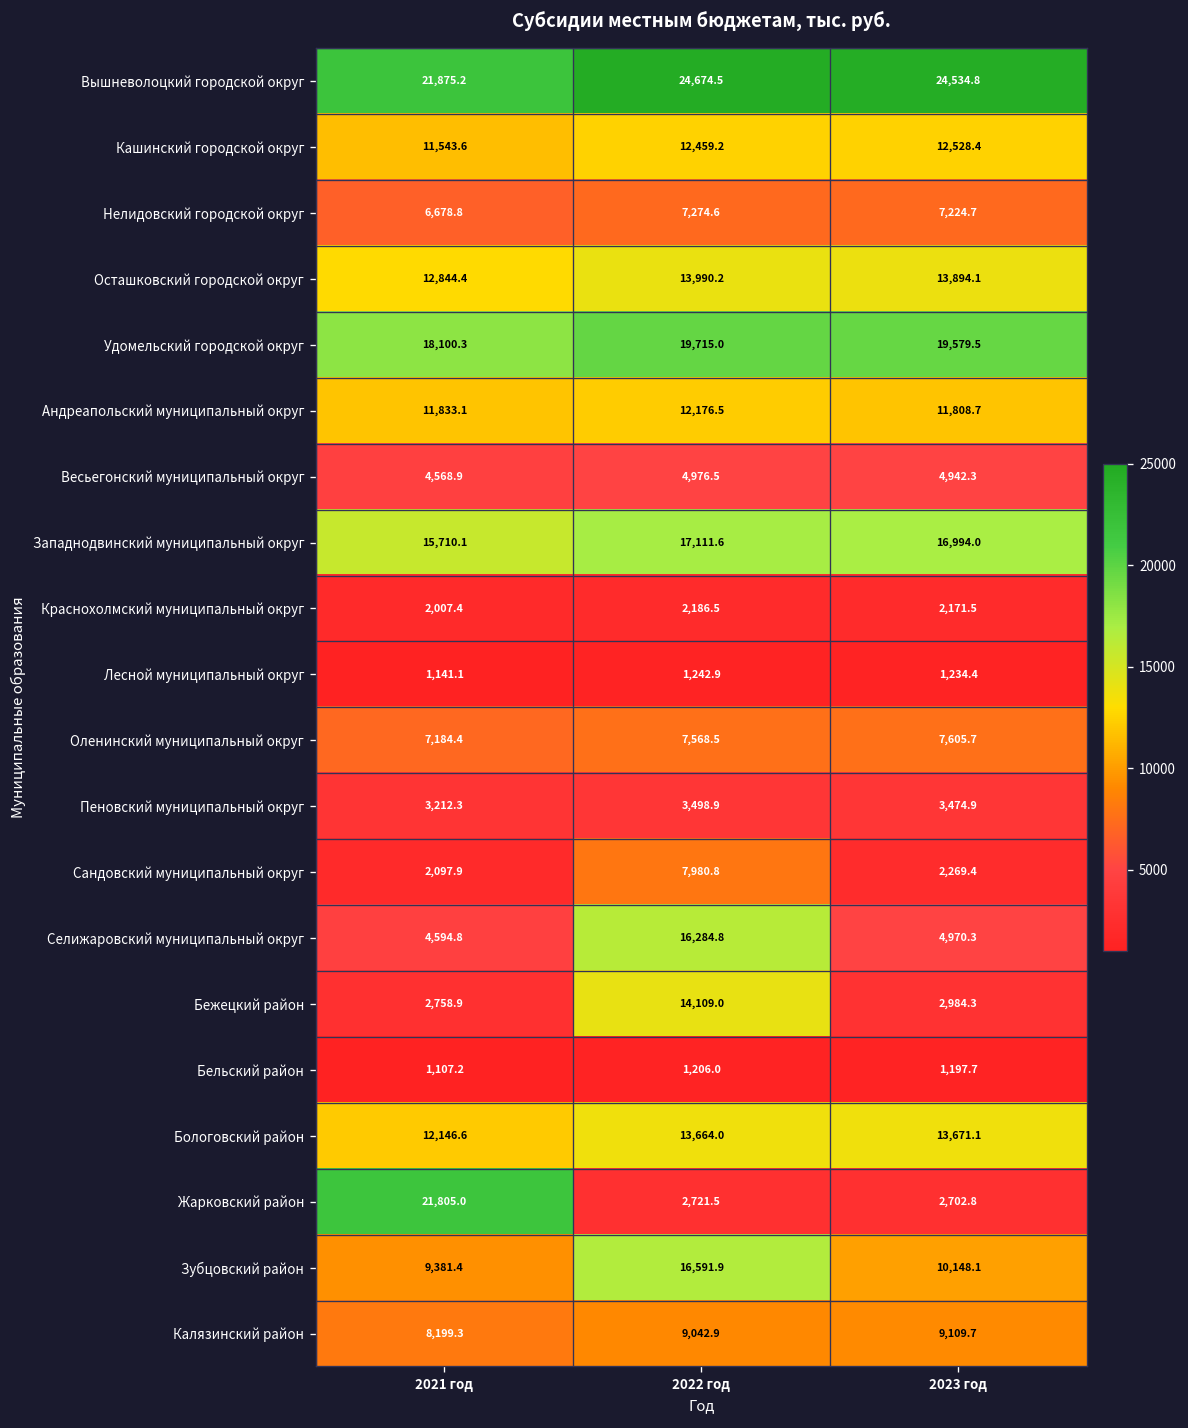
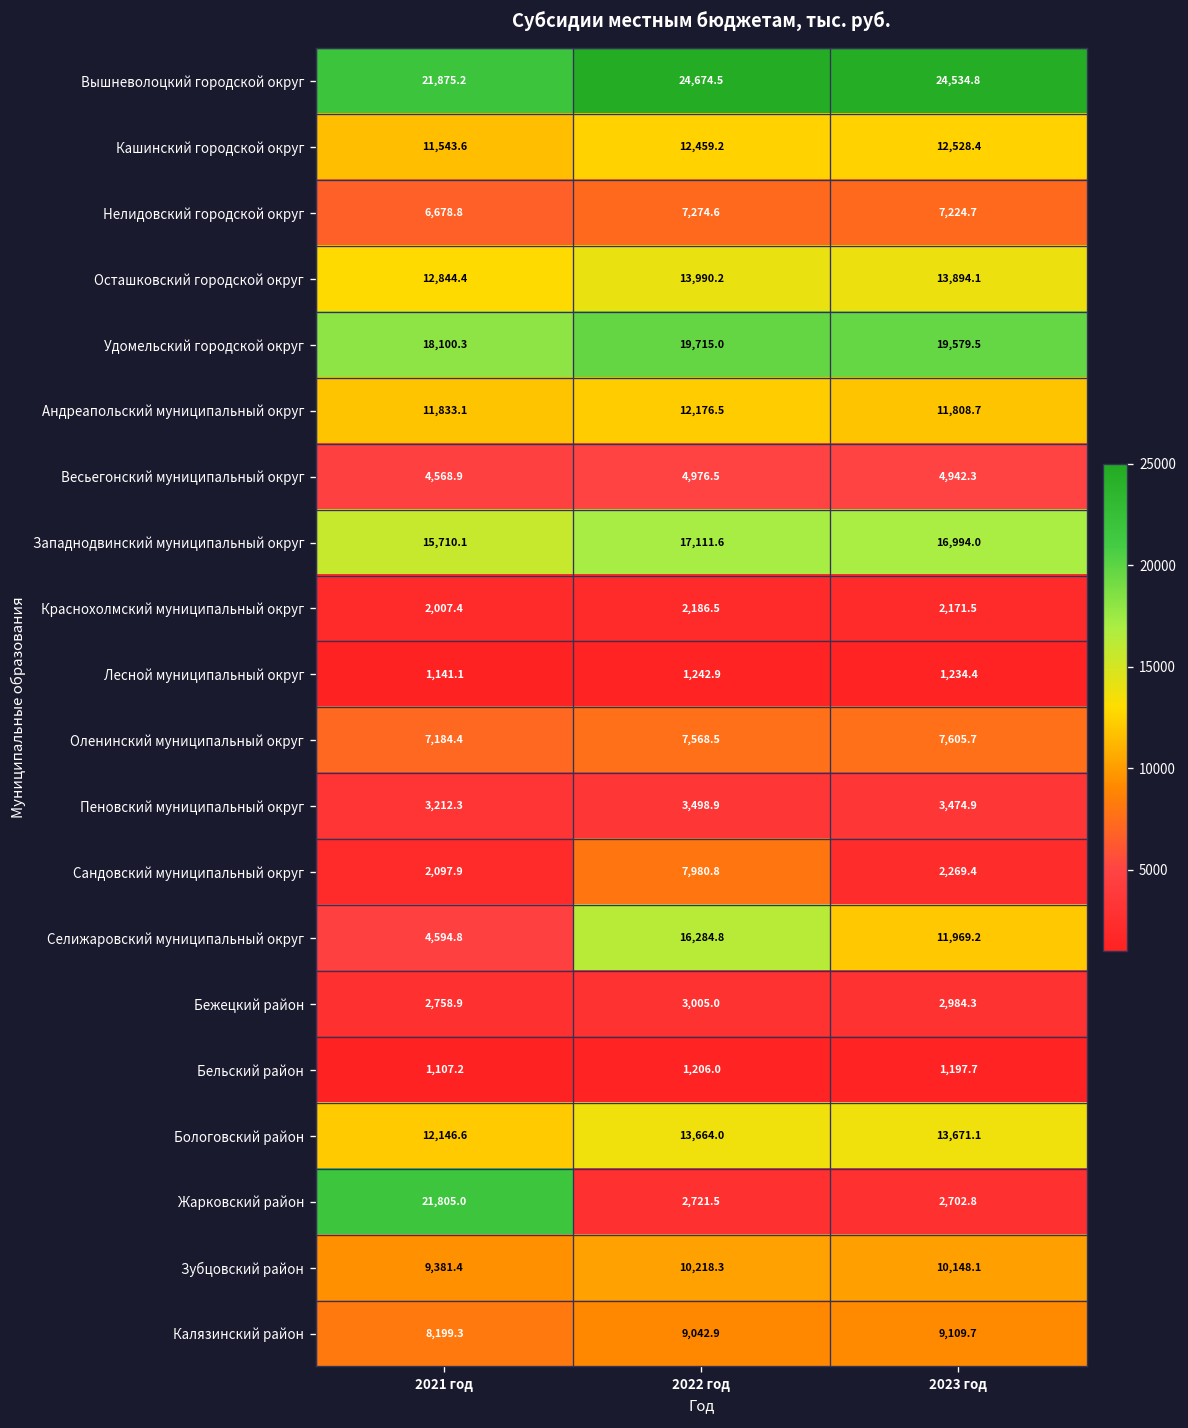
Селижаровский муниципальный округ, 2023 год: 4,970.3 -> 11,969.2
Бежецкий район, 2022 год: 14,109.0 -> 3,005.0
Зубцовский район, 2022 год: 16,591.9 -> 10,218.3
